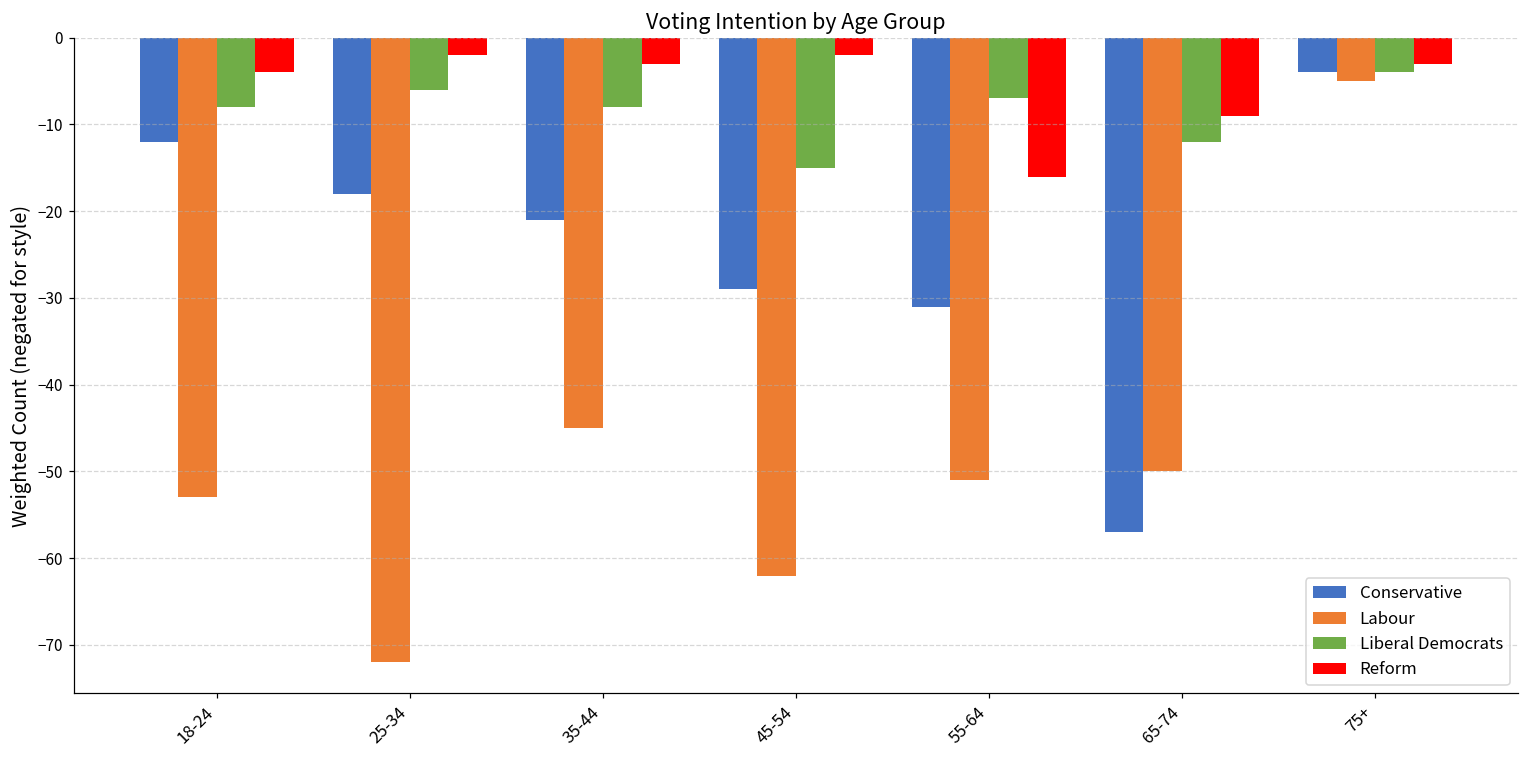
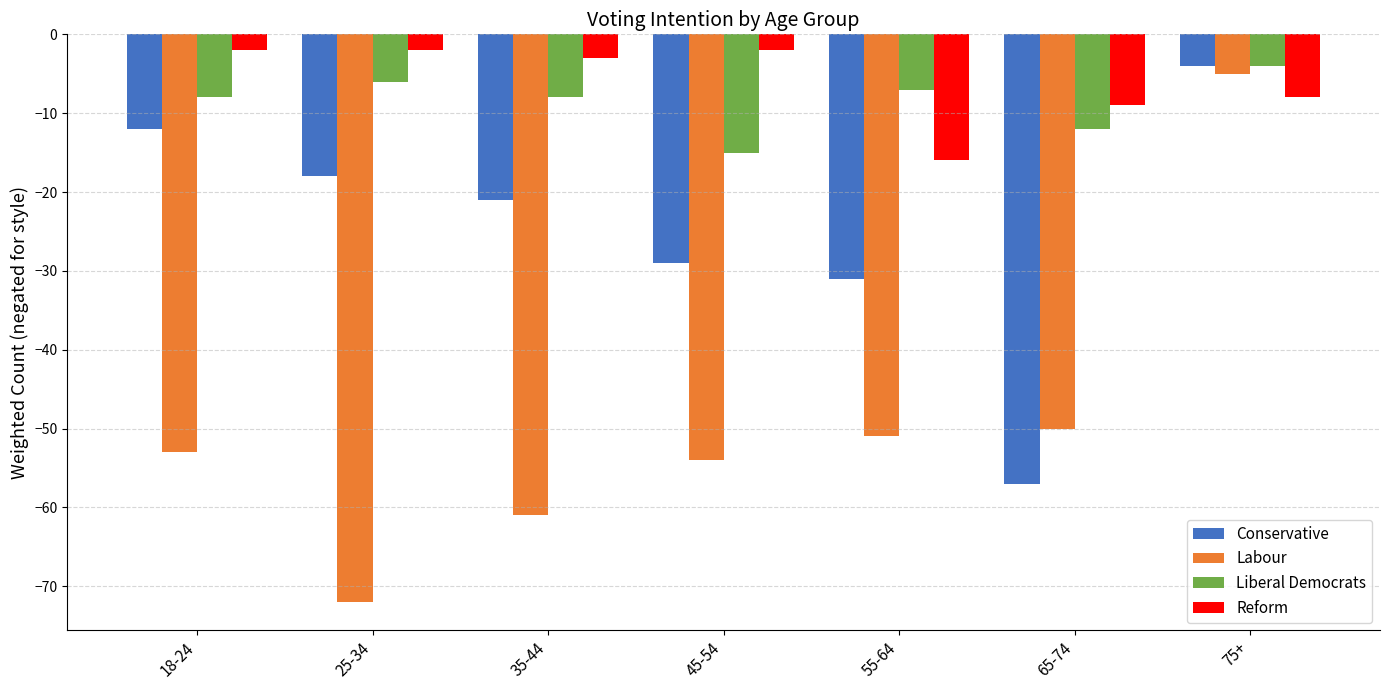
Reform, 18-24: -4 -> -2
Labour, 35-44: -45 -> -61
Labour, 45-54: -62 -> -54
Reform, 75+: -3 -> -8
